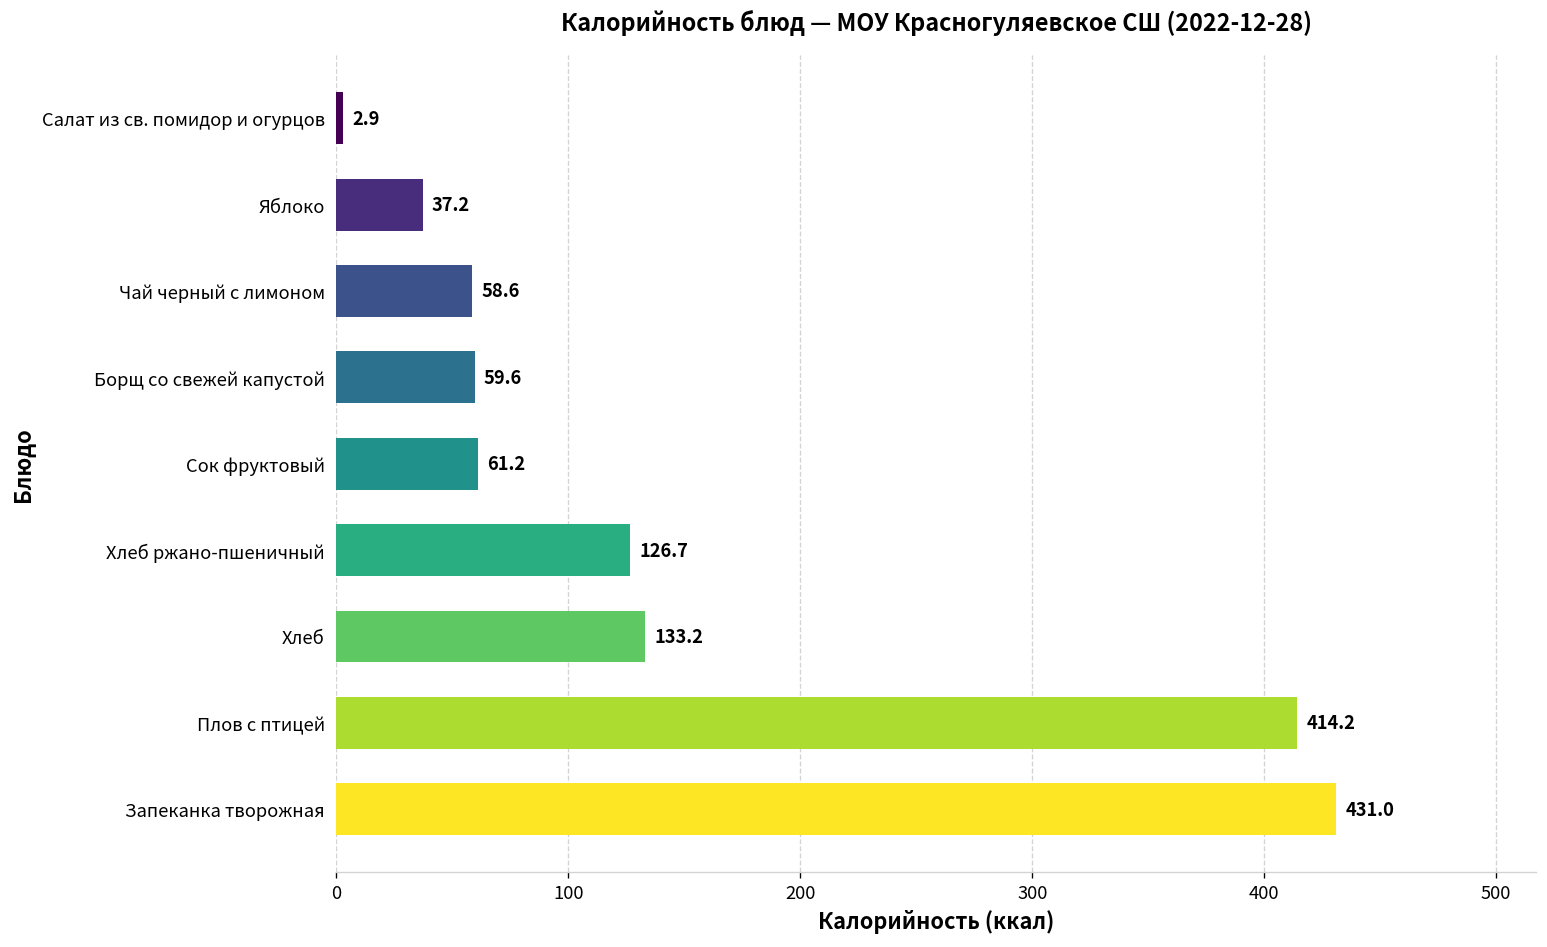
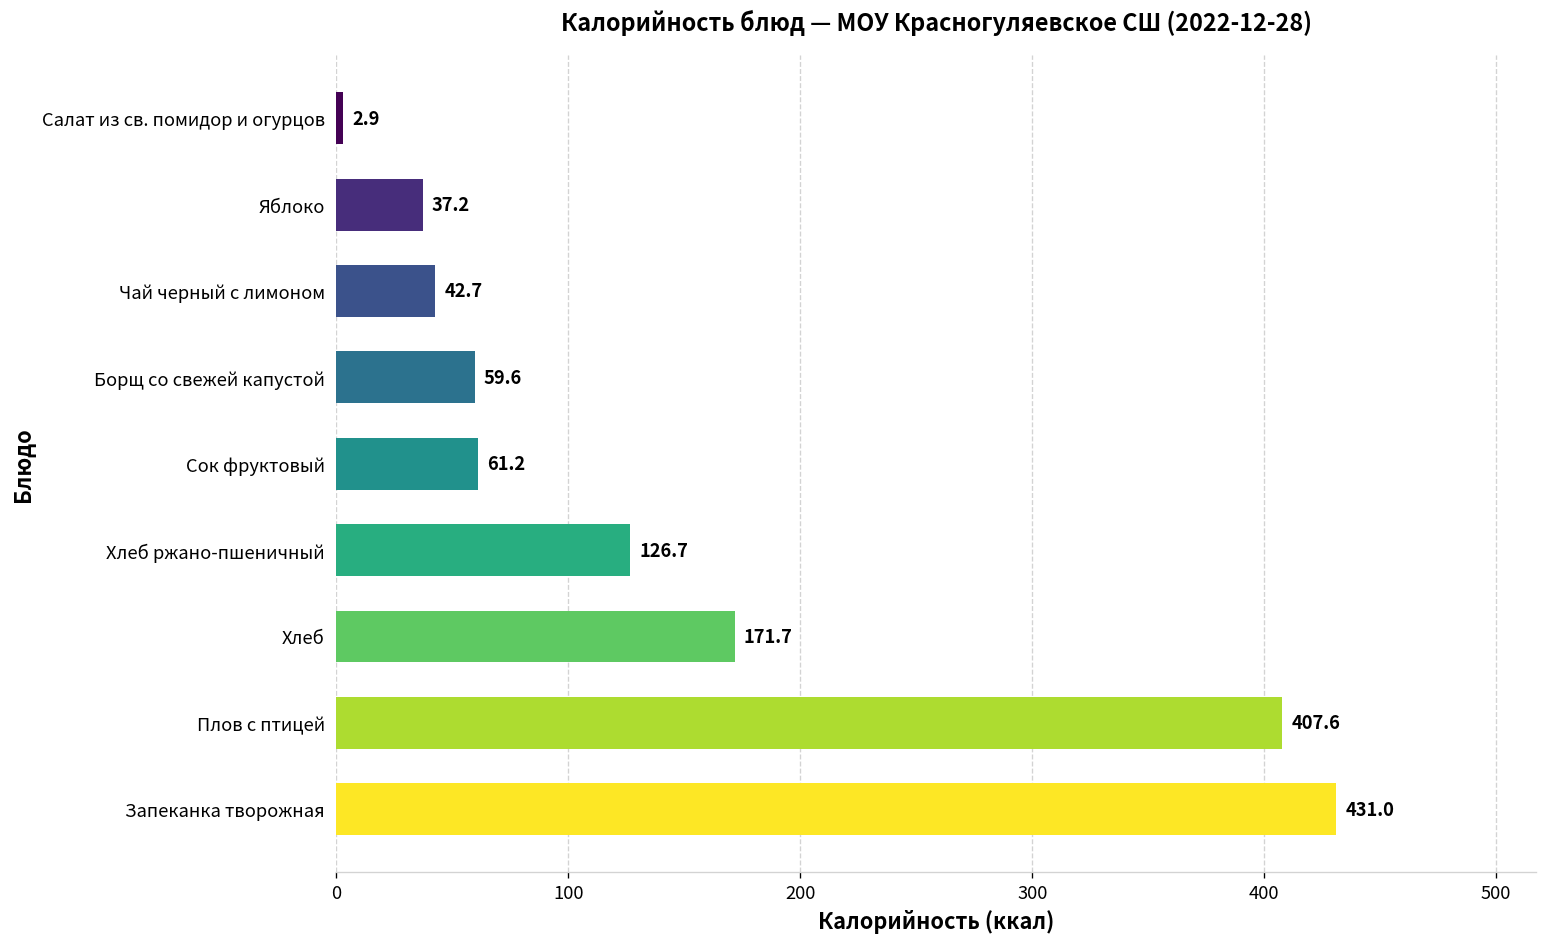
Чай черный с лимоном: 58.6 -> 42.7
Хлеб: 133.2 -> 171.7
Плов с птицей: 414.2 -> 407.6
